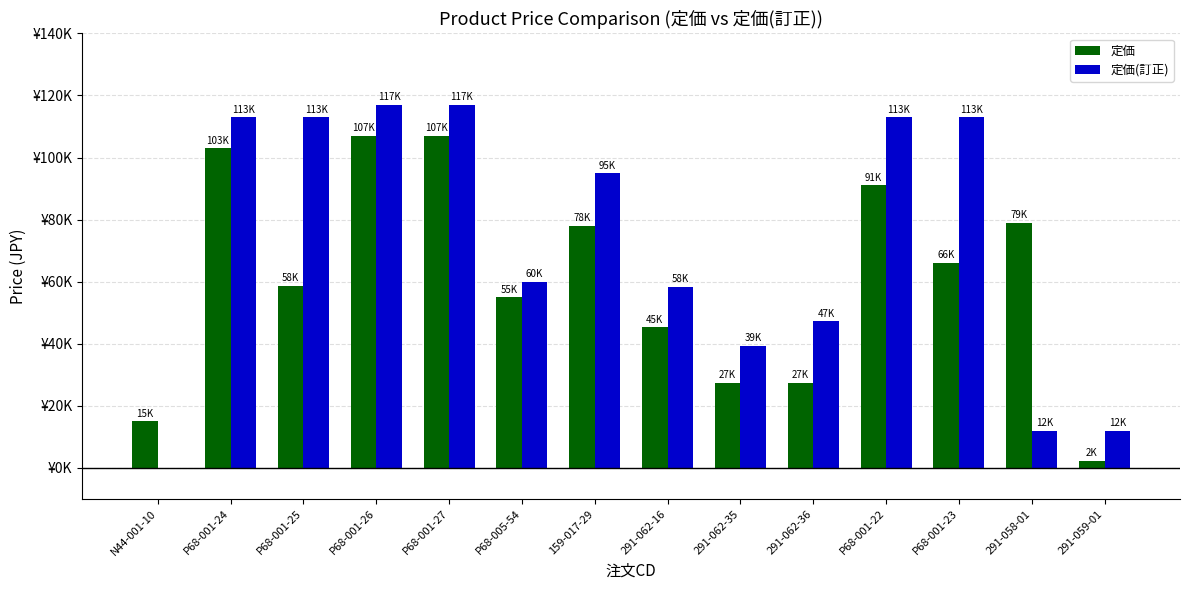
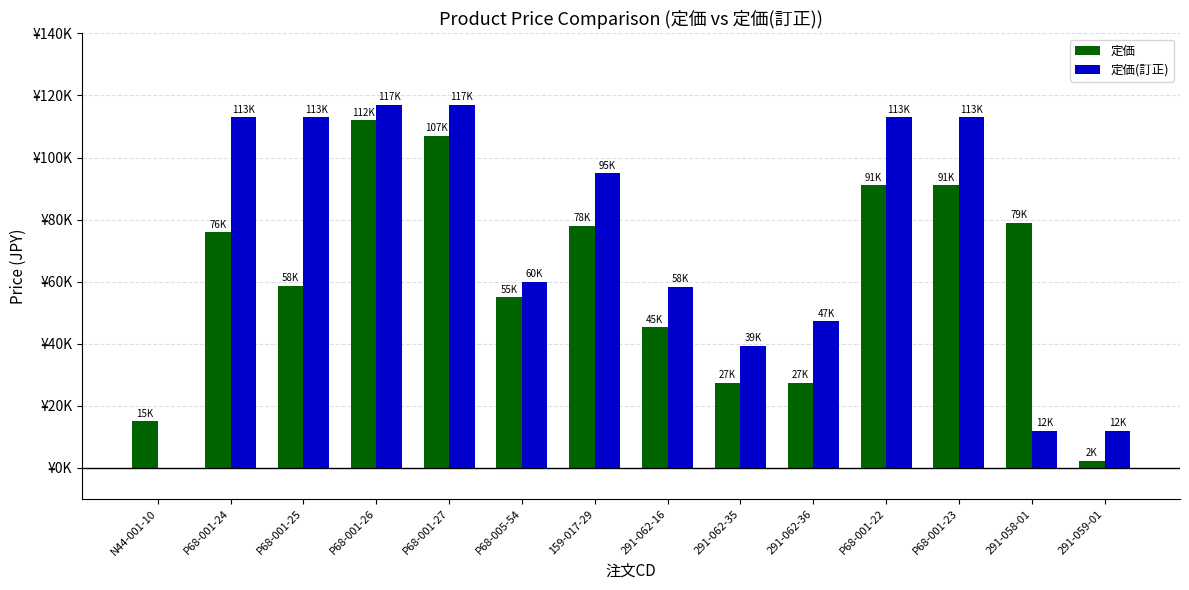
定価, P68-001-24: 103K -> 76K
定価, P68-001-26: 107K -> 112K
定価, P68-001-23: 66K -> 91K
